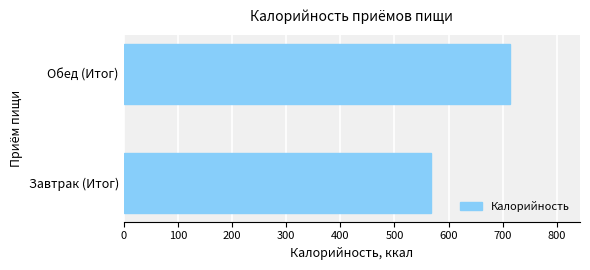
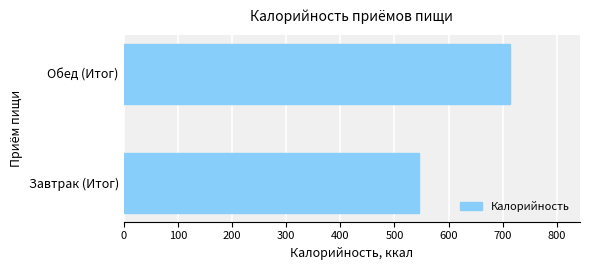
Завтрак (Итог): 570 -> 540
